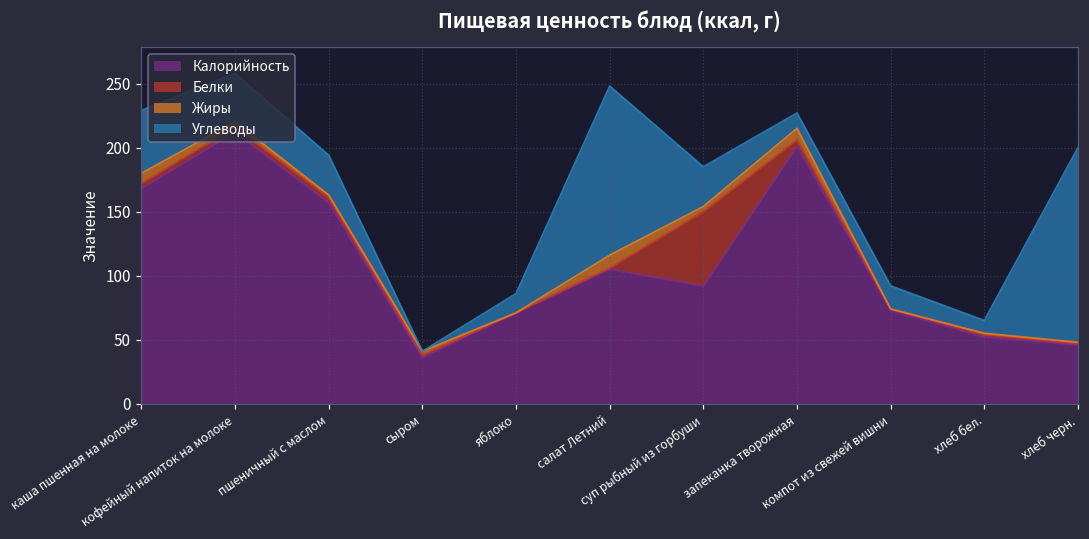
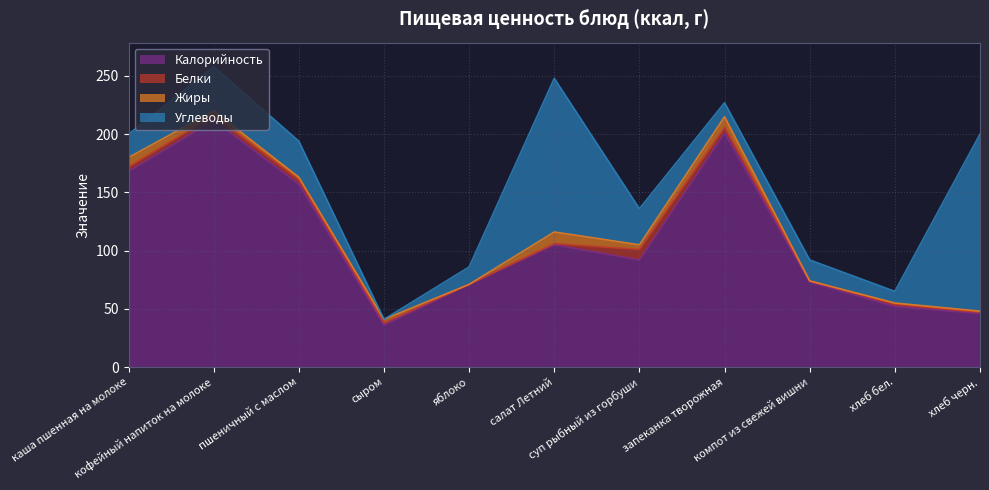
Углеводы, каша пшенная на молоке: 49 -> 20
Белки, суп рыбный из горбуши: 58 -> 9
